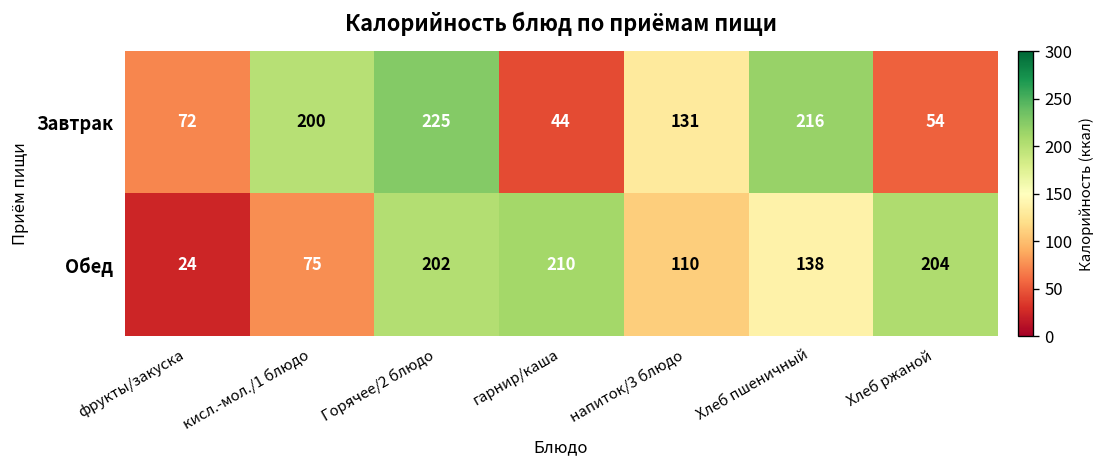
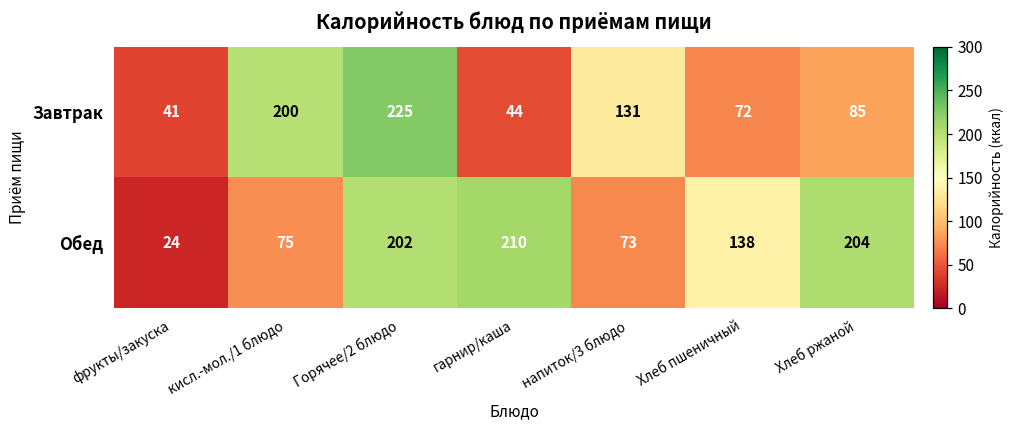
Завтрак, фрукты/закуска: 72 -> 41
Завтрак, Хлеб пшеничный: 216 -> 72
Завтрак, Хлеб ржаной: 54 -> 85
Обед, напиток/3 блюдо: 110 -> 73
